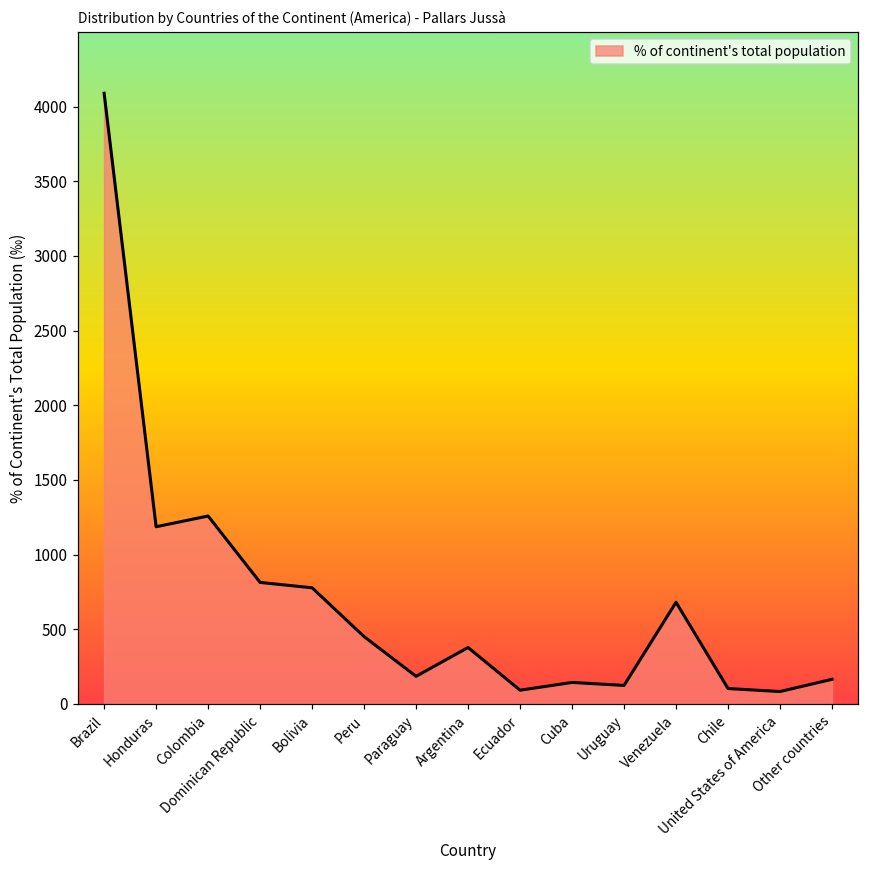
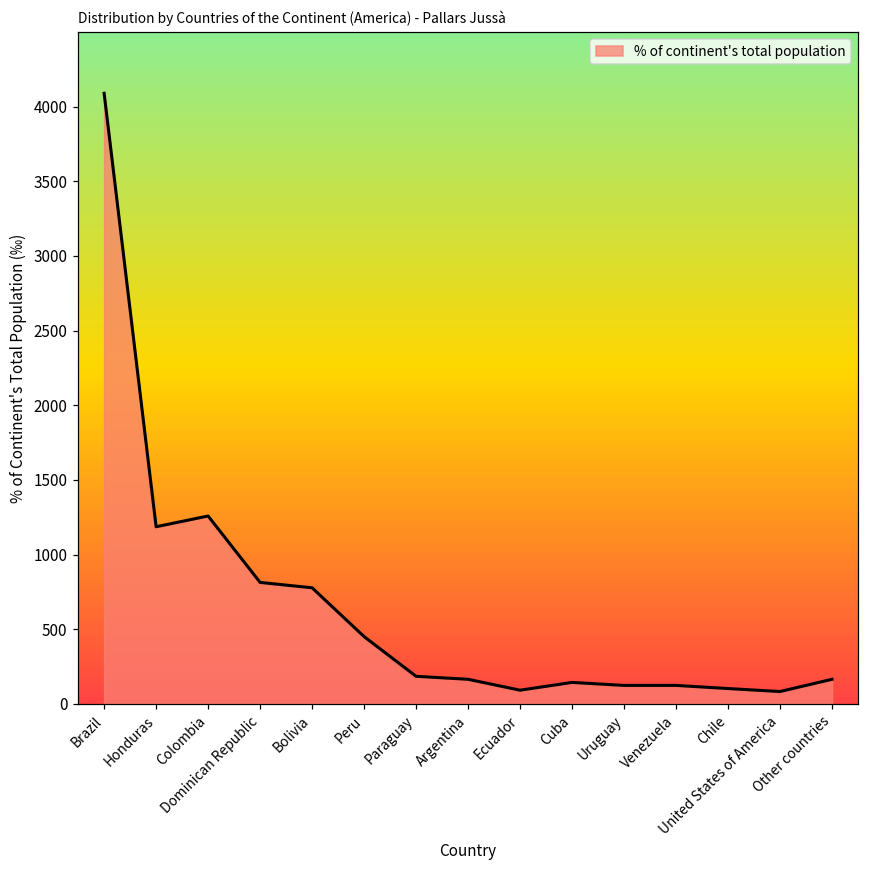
Argentina: 380 -> 160
Venezuela: 680 -> 120
